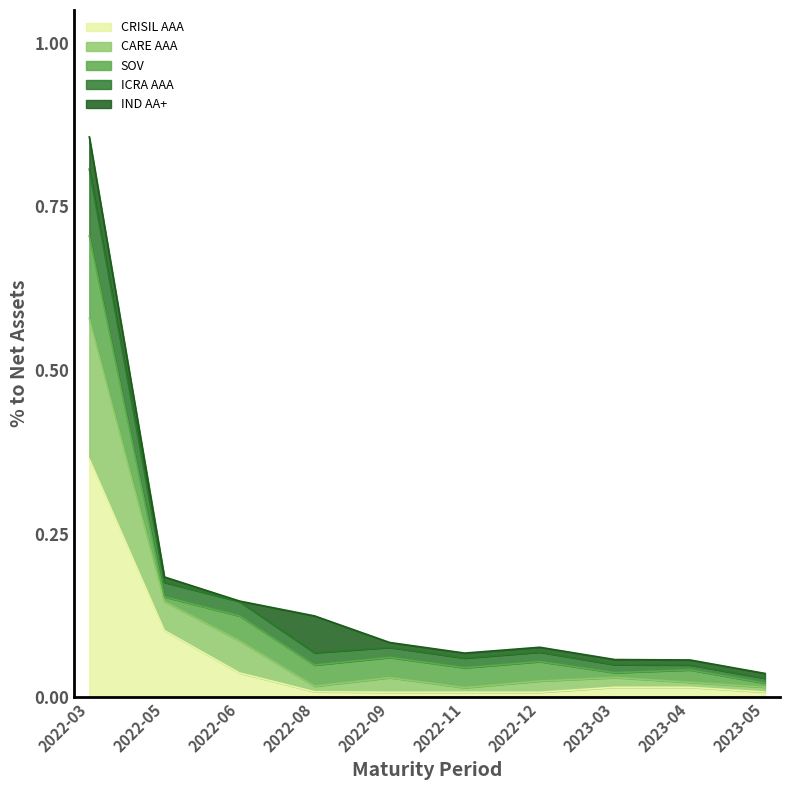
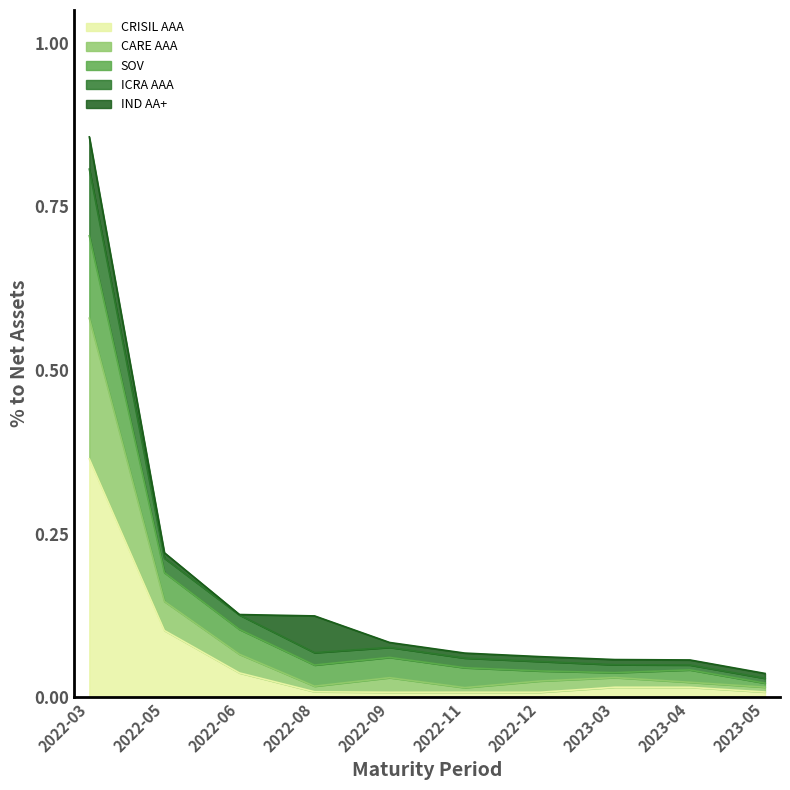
SOV, 2022-05: 0.01 -> 0.04
CARE AAA, 2022-06: 0.05 -> 0.03
SOV, 2022-12: 0.03 -> 0.02
